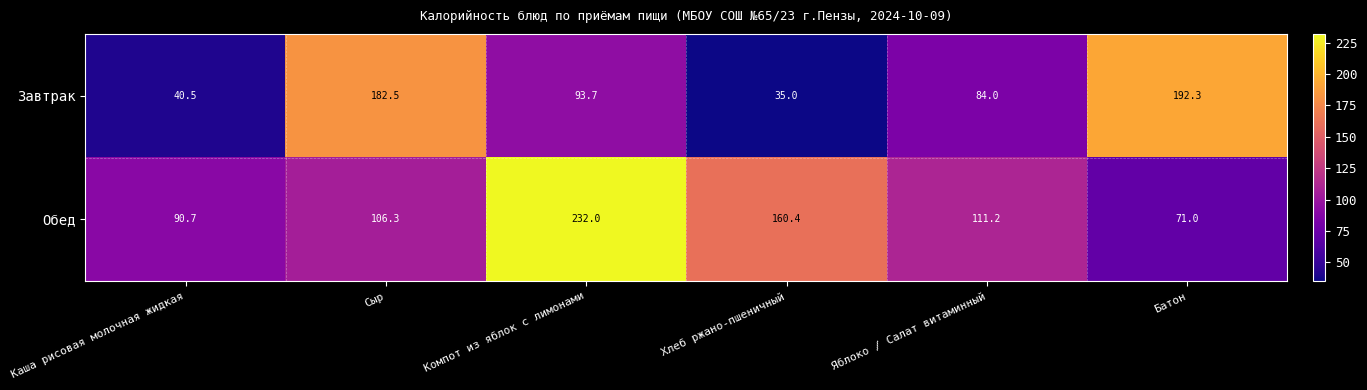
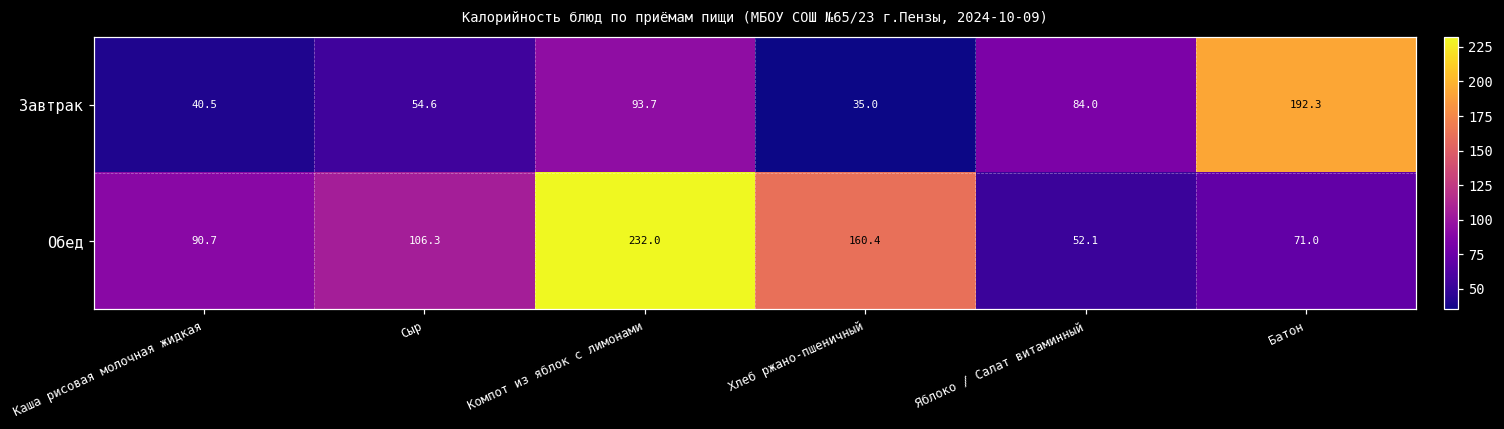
Завтрак, Сыр: 182.5 -> 54.6
Обед, Яблоко / Салат витаминный: 111.2 -> 52.1
